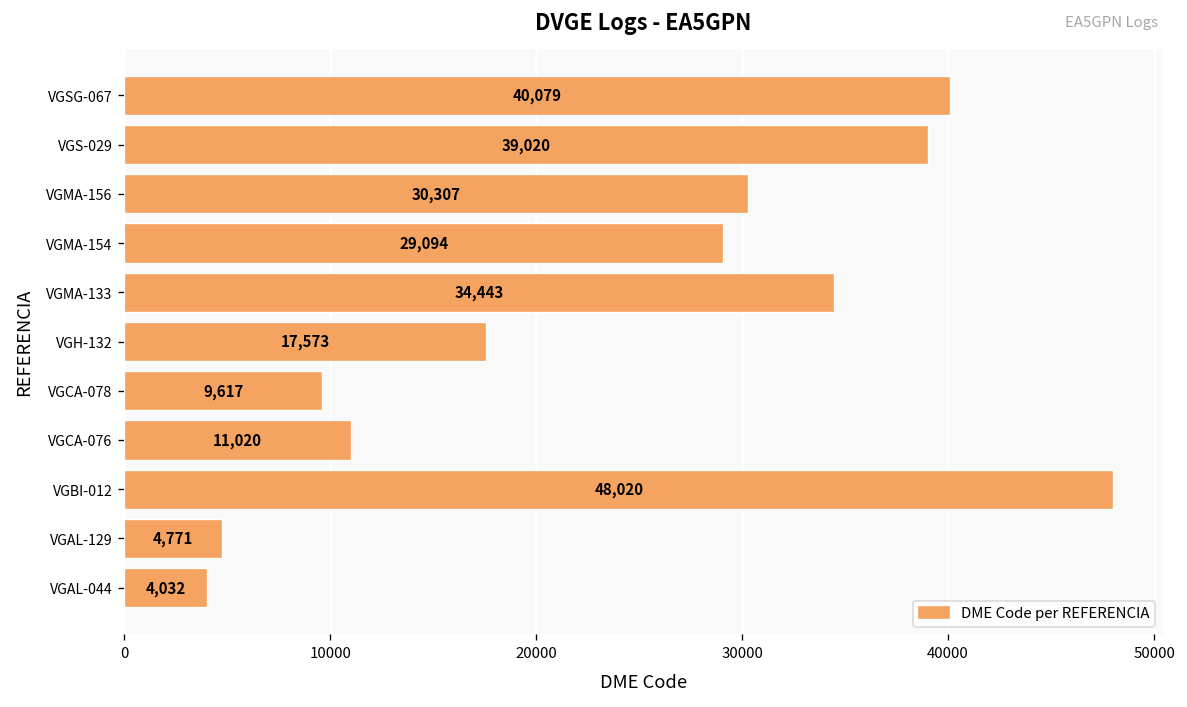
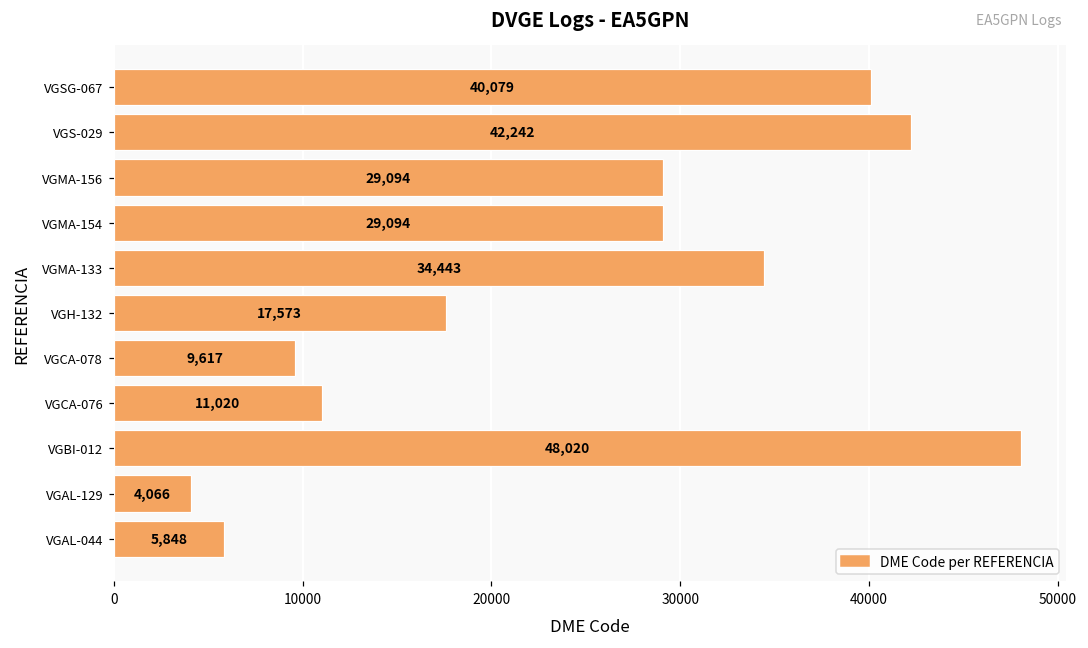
VGS-029: 39,020 -> 42,242
VGMA-156: 30,307 -> 29,094
VGAL-129: 4,771 -> 4,066
VGAL-044: 4,032 -> 5,848
